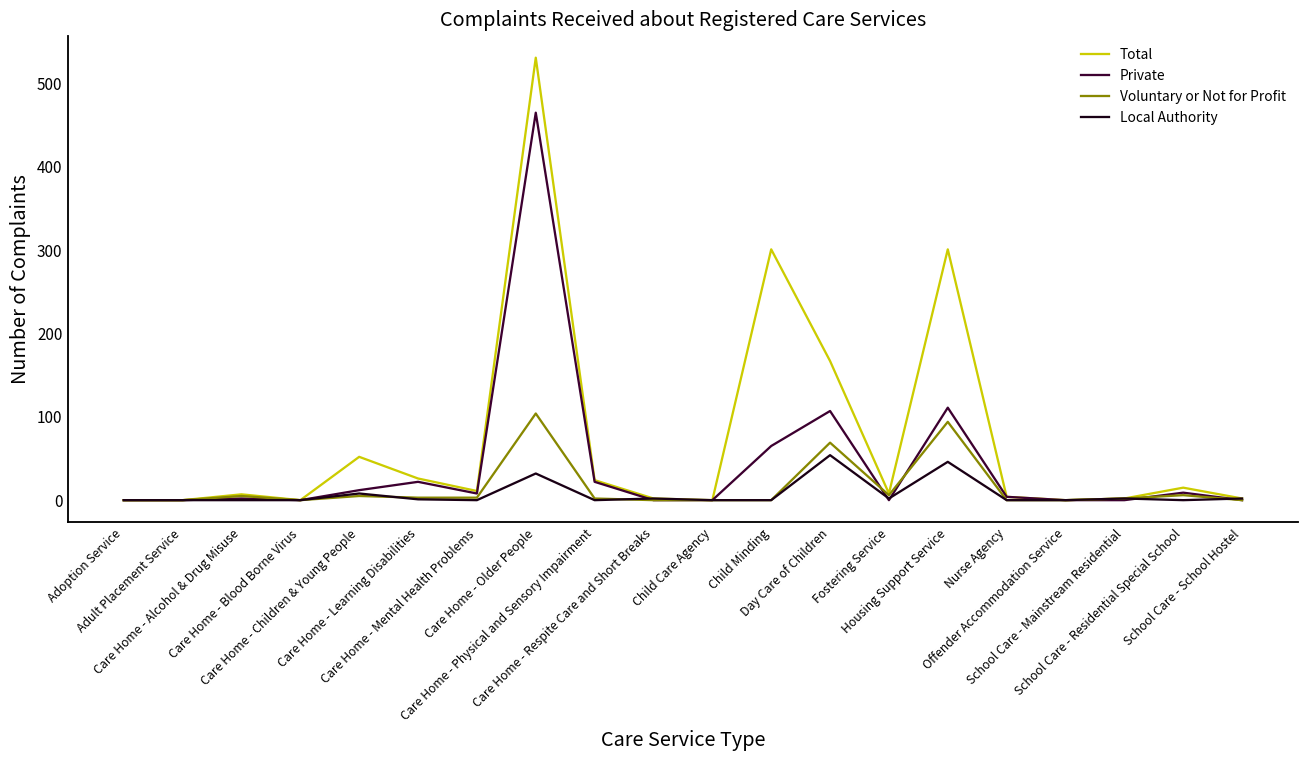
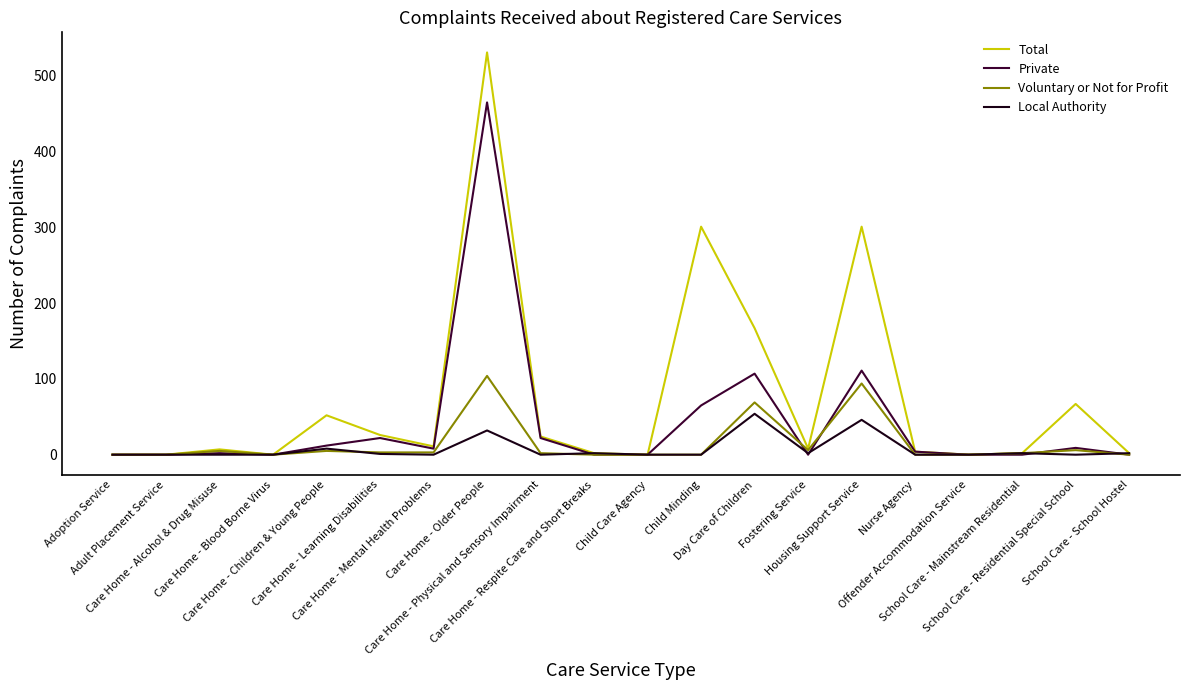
Total, School Care - Residential Special School: 20 -> 70
